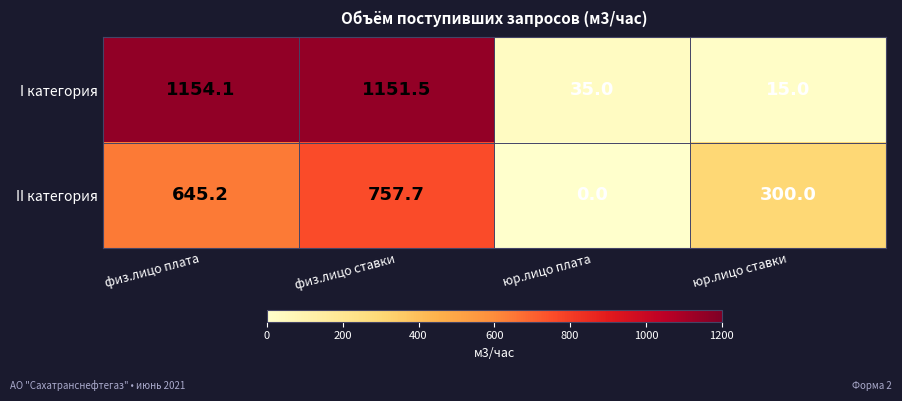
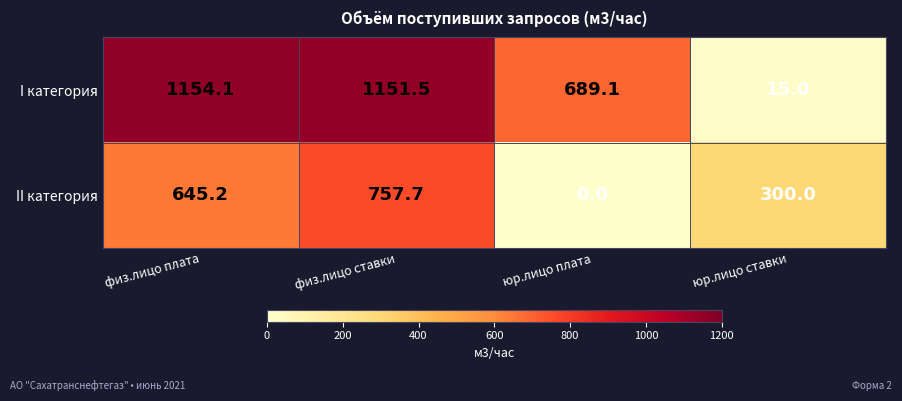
I категория, юр.лицо плата: 35.0 -> 689.1
